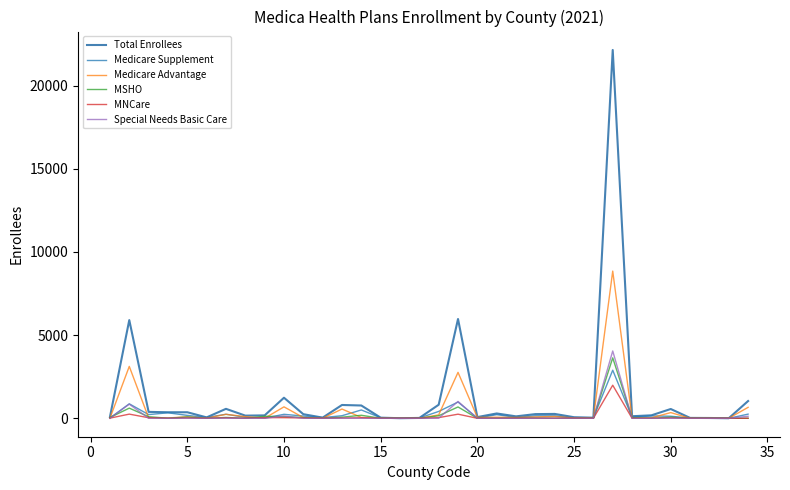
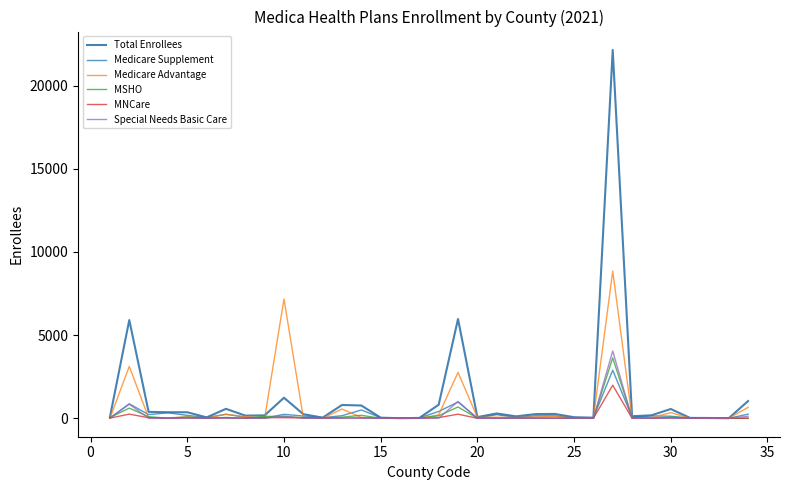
Medicare Advantage, 10: 700 -> 7200
